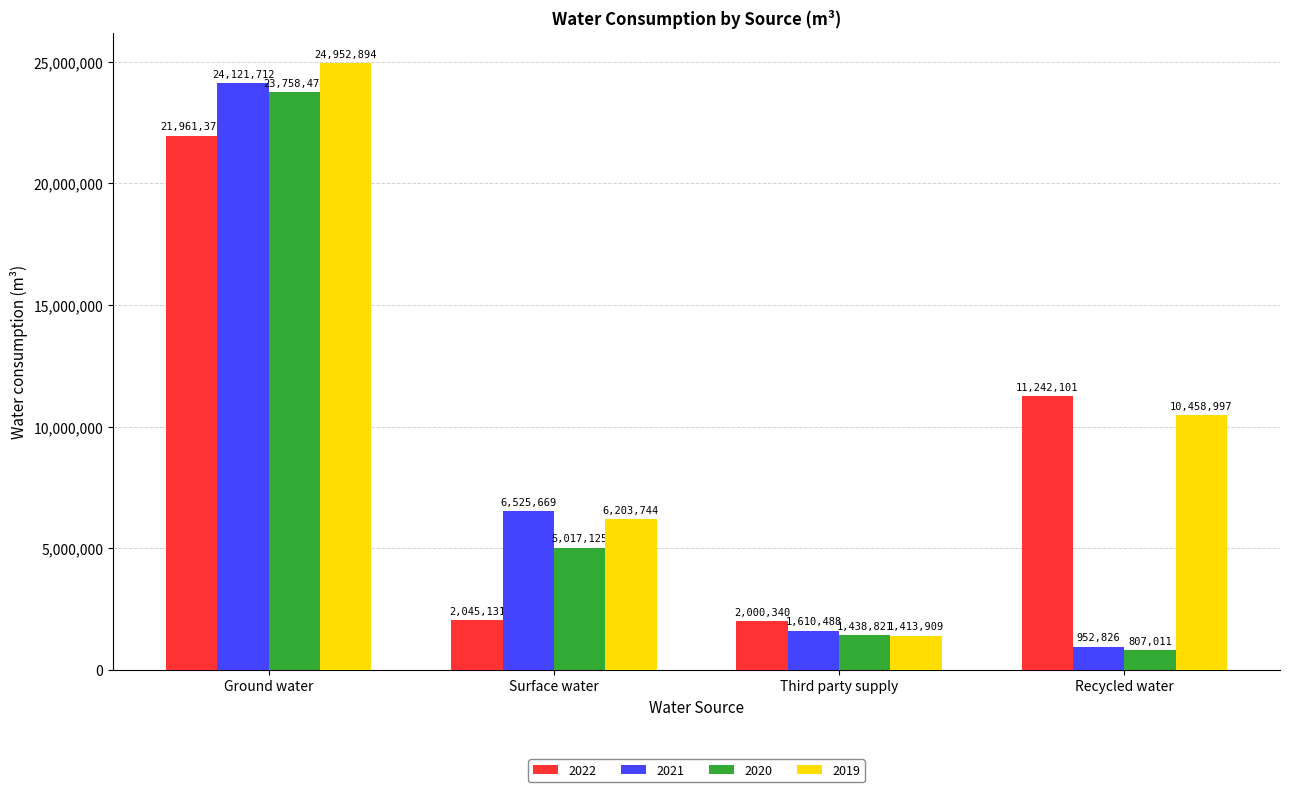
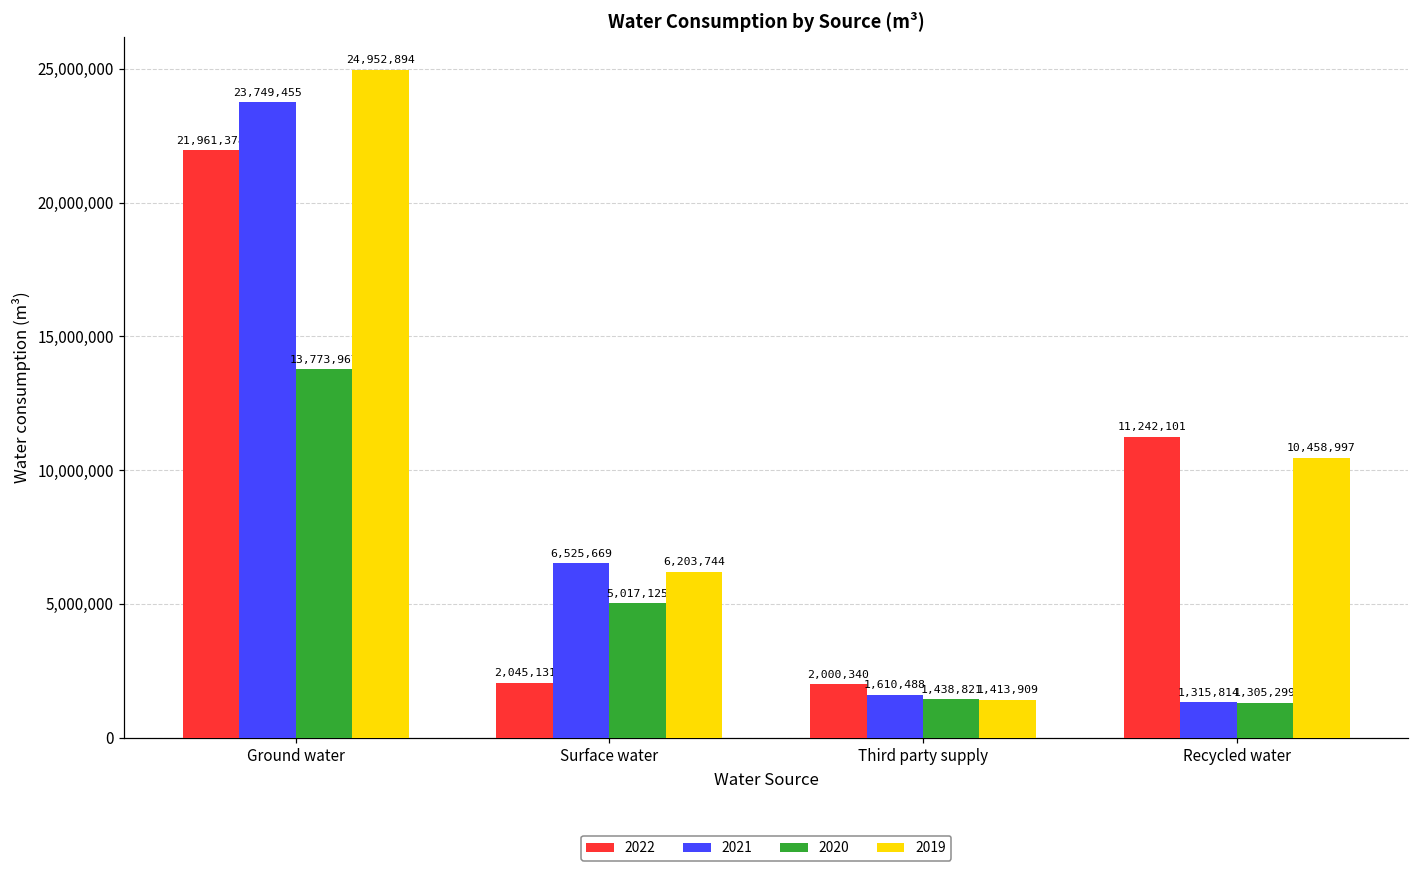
2021, Ground water: 24,121,712 -> 23,749,455
2020, Ground water: 23,758,474 -> 13,773,967
2021, Recycled water: 952,826 -> 1,315,814
2020, Recycled water: 807,011 -> 1,305,299
